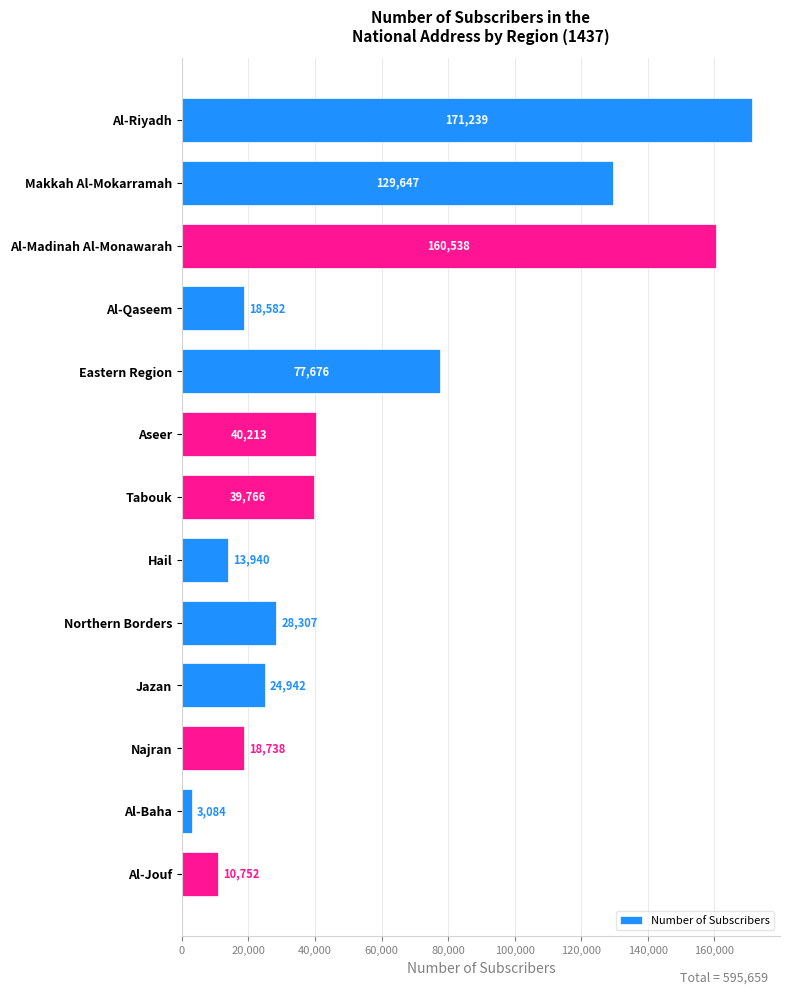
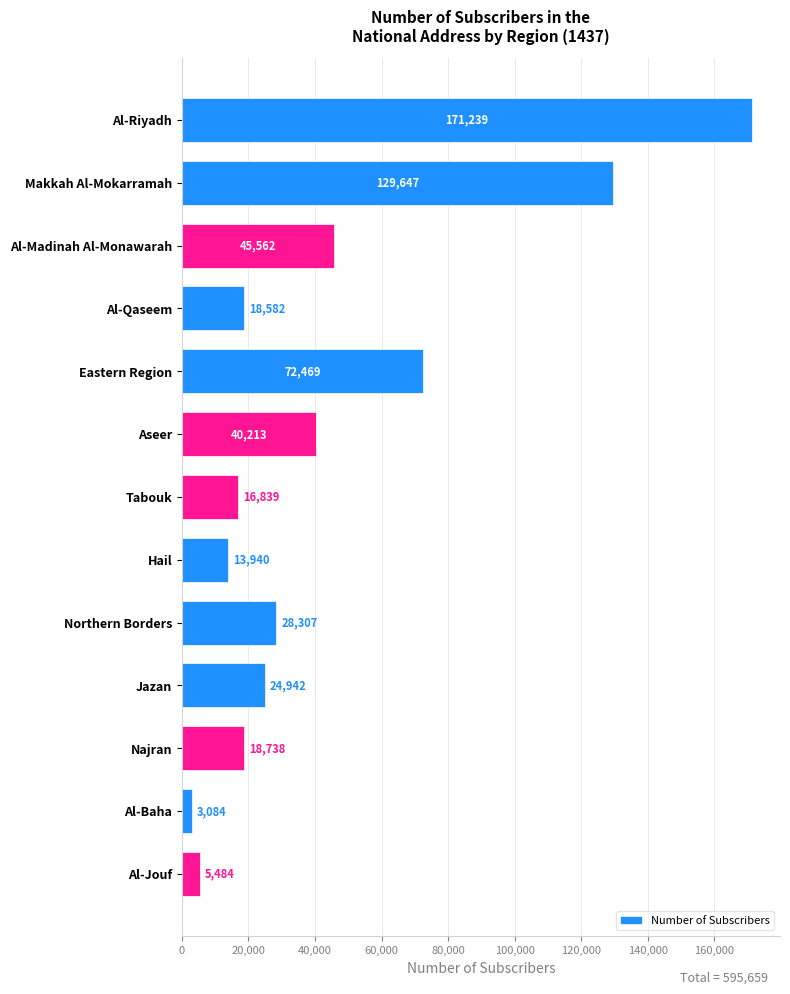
Al-Madinah Al-Monawarah: 160,538 -> 45,562
Eastern Region: 77,676 -> 72,469
Tabouk: 39,766 -> 16,839
Al-Jouf: 10,752 -> 5,484
